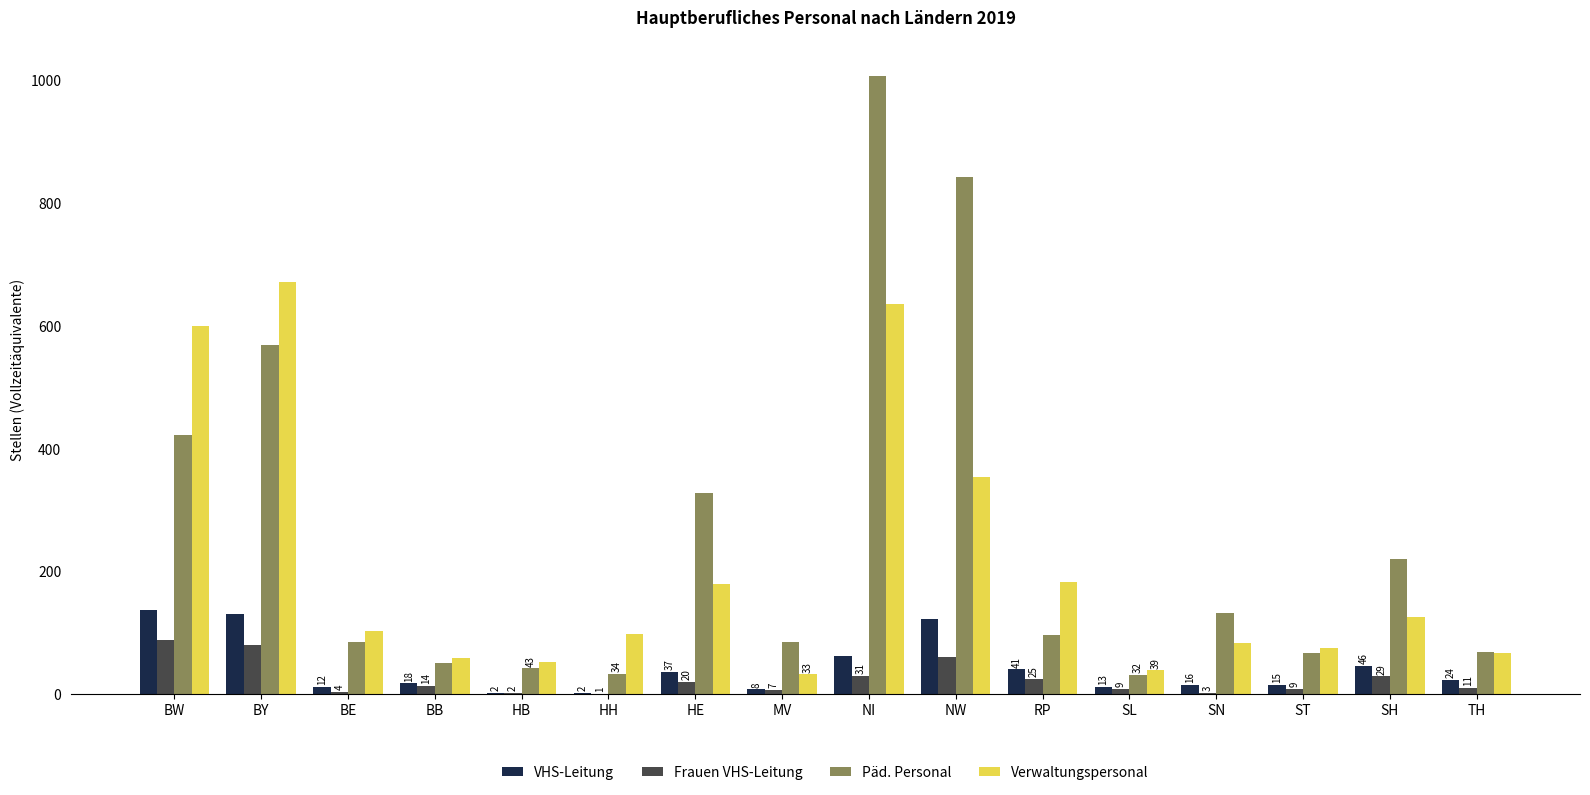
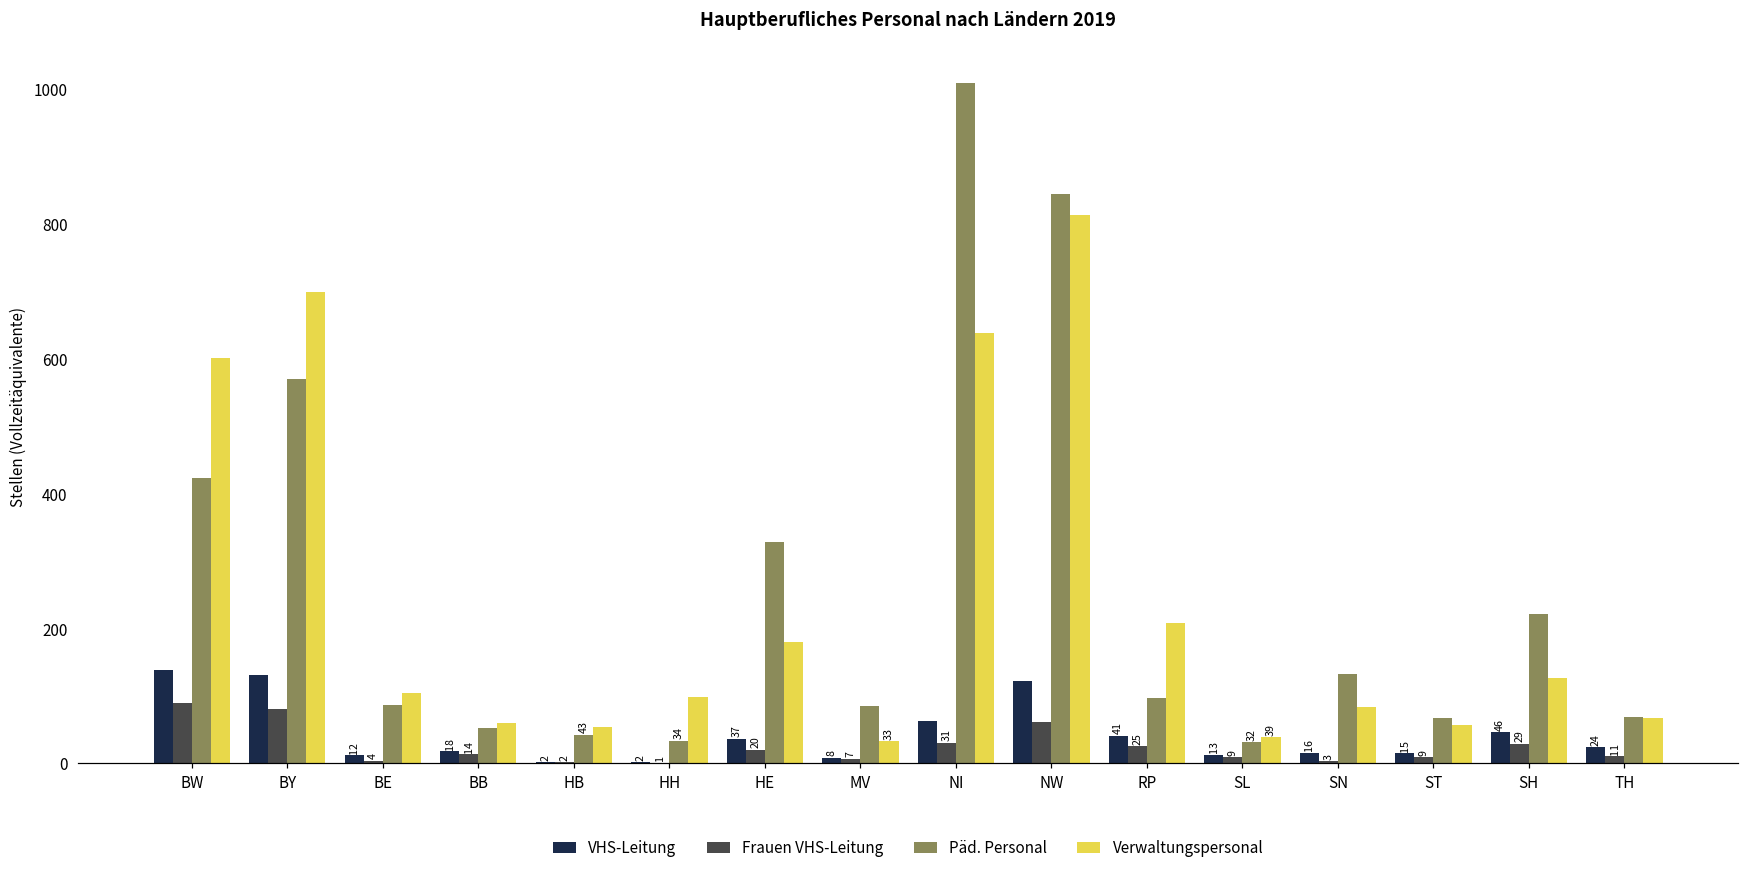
Verwaltungspersonal, BY: 670 -> 700
Verwaltungspersonal, NW: 350 -> 810
Verwaltungspersonal, RP: 180 -> 210
Verwaltungspersonal, ST: 80 -> 60
